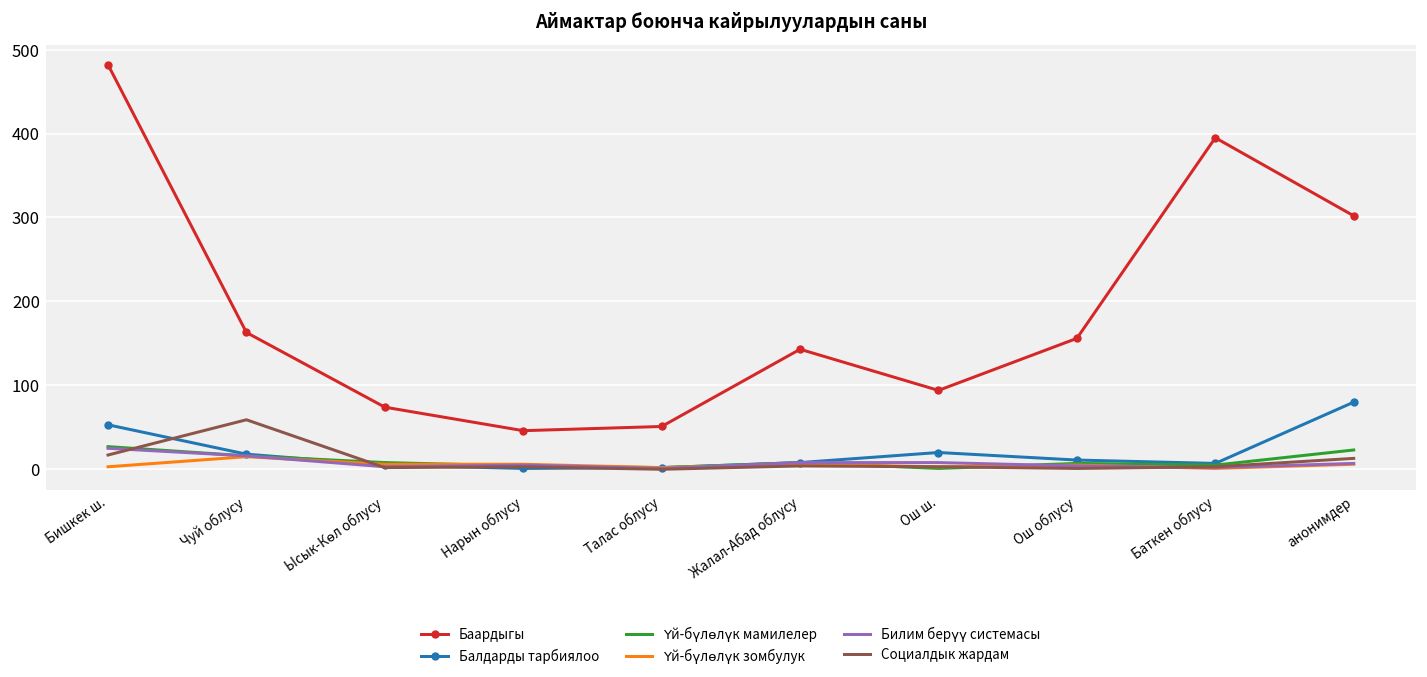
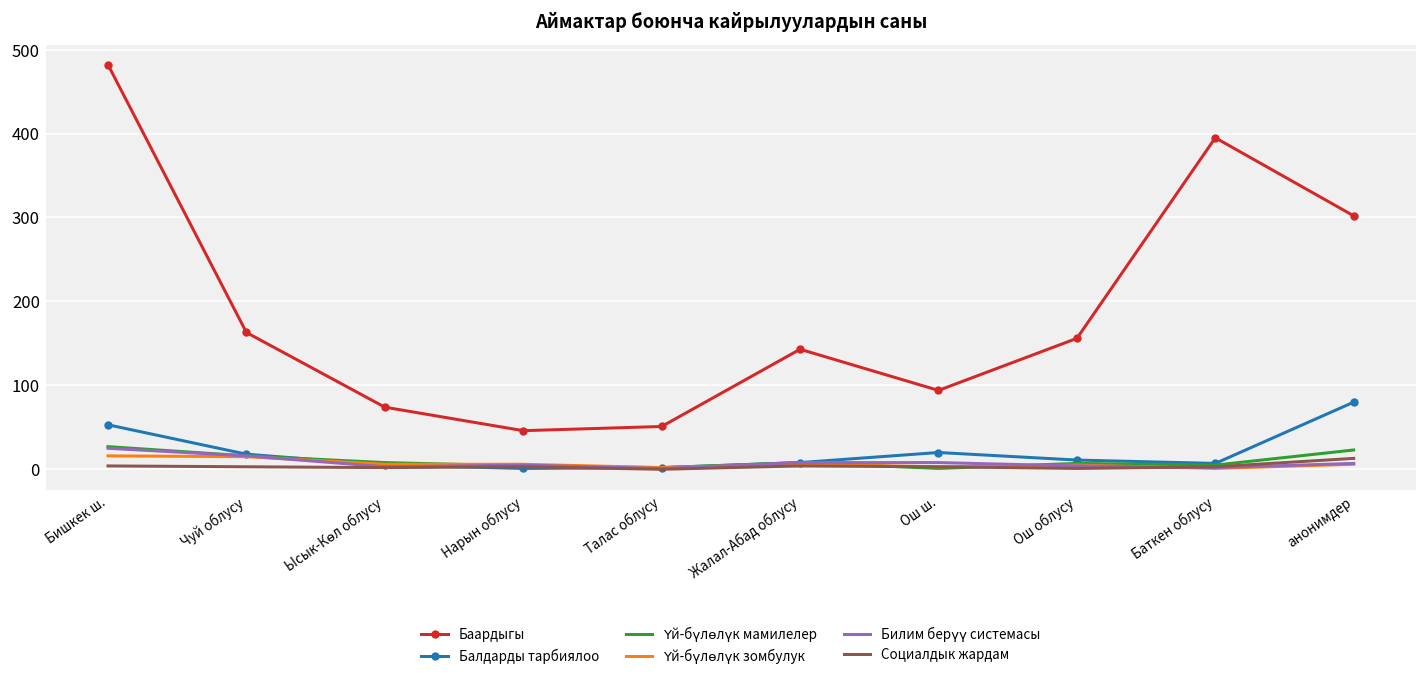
Үй-бүлөлүк зомбулук, Бишкек ш.: 0 -> 20
Социалдык жардам, Бишкек ш.: 20 -> 0
Социалдык жардам, Чуй облусу: 60 -> 0
